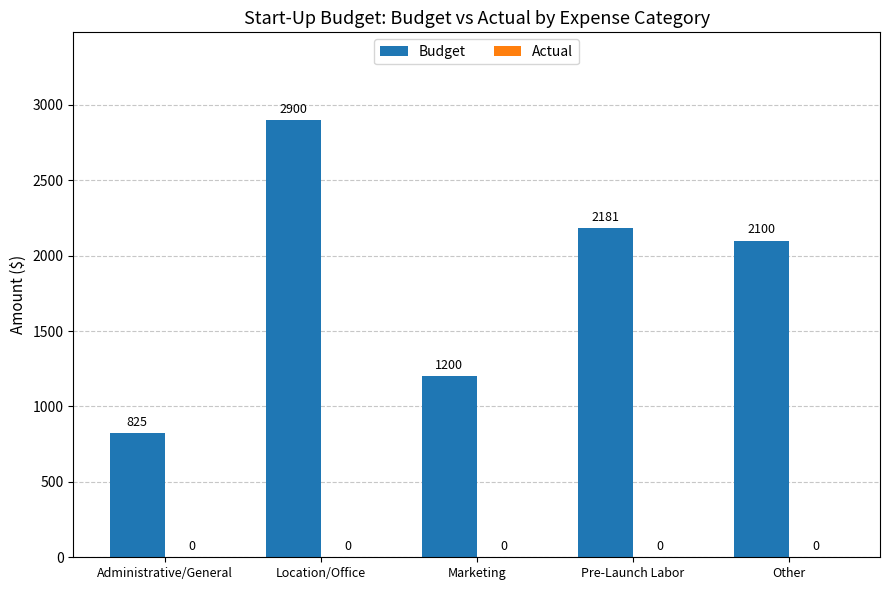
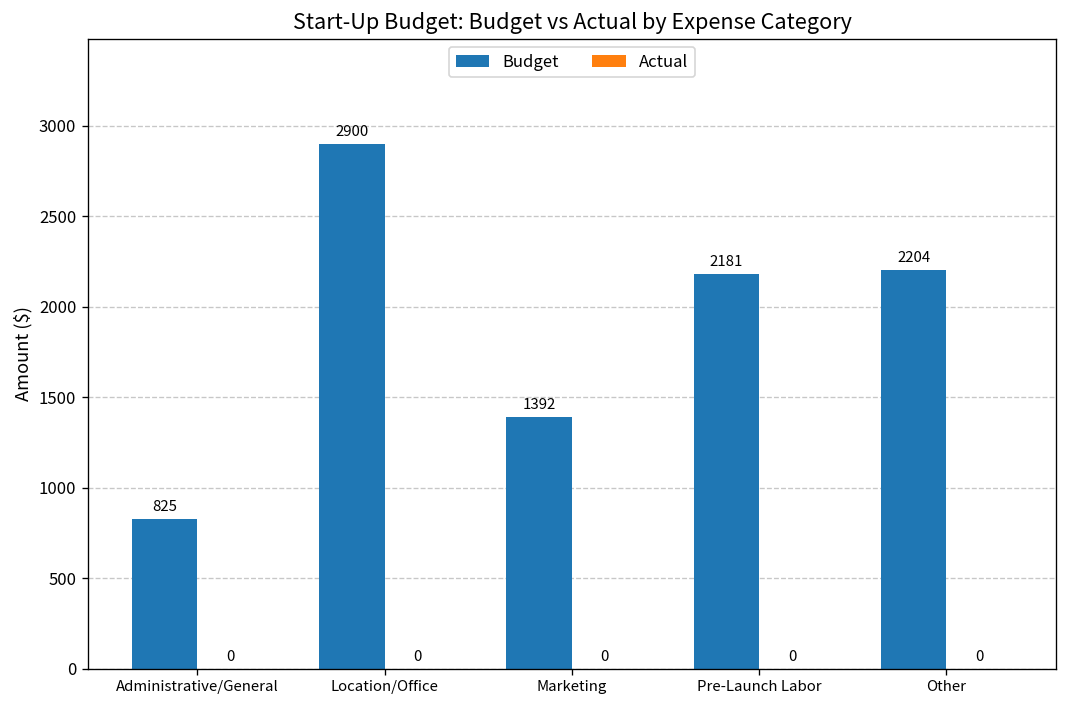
Budget, Marketing: 1200 -> 1392
Budget, Other: 2100 -> 2204
